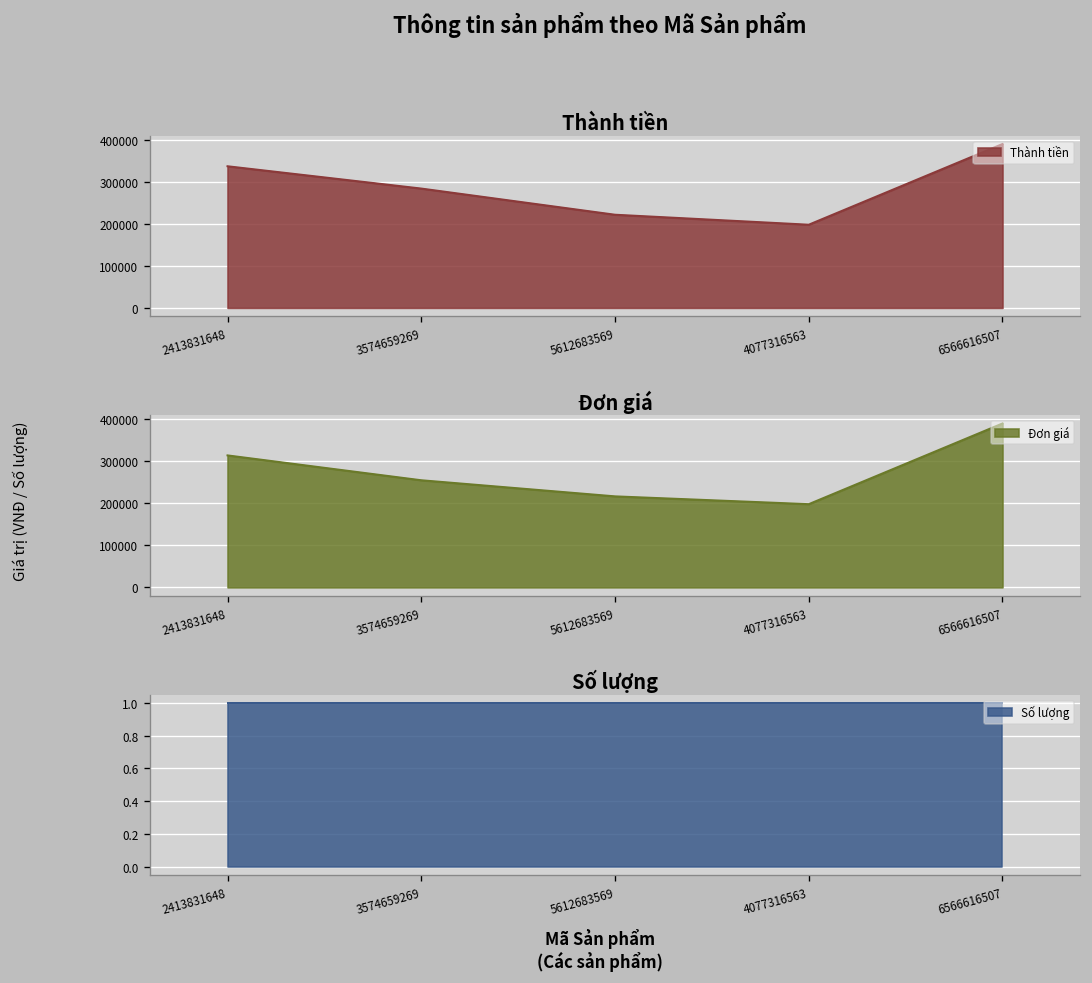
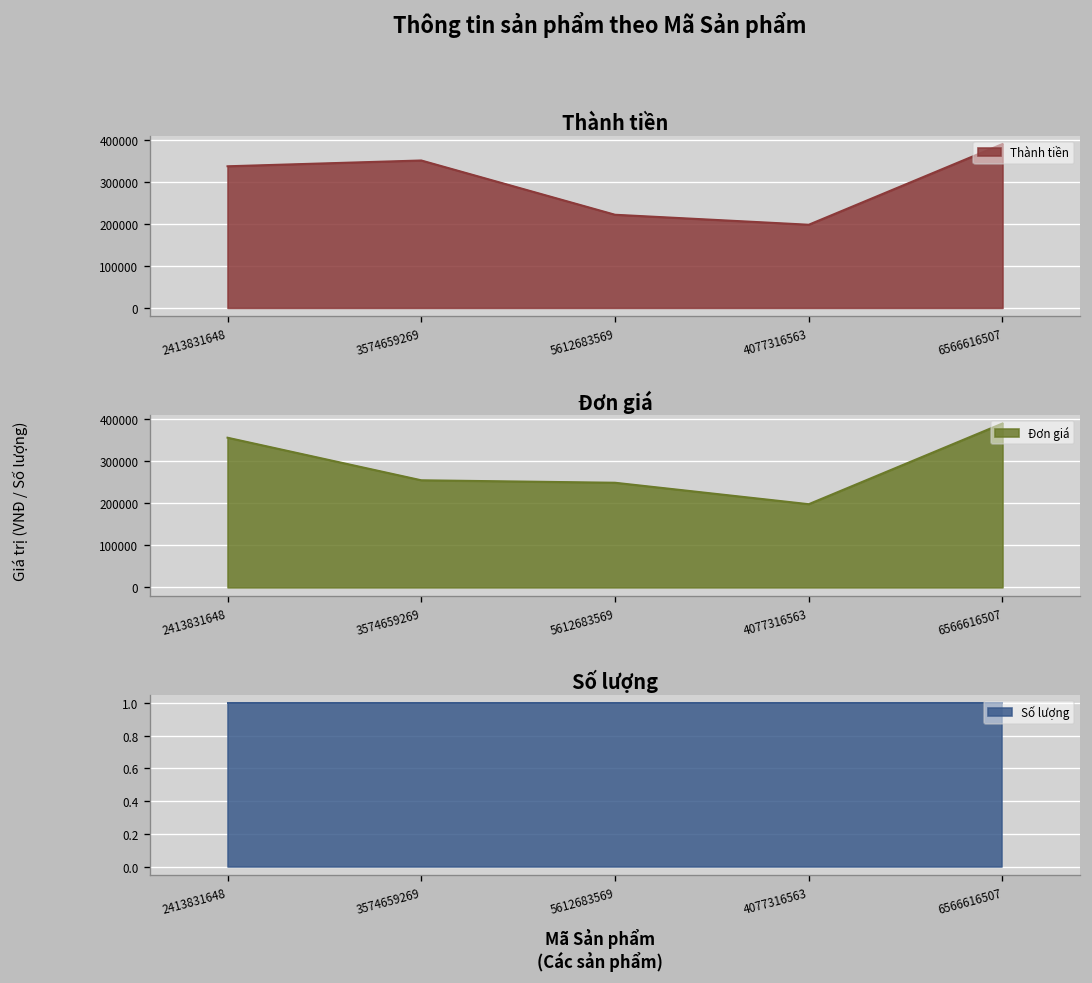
Thành tiền, 3574659269: 280000 -> 350000
Đơn giá, 2413831648: 310000 -> 360000
Đơn giá, 5612683569: 220000 -> 250000
